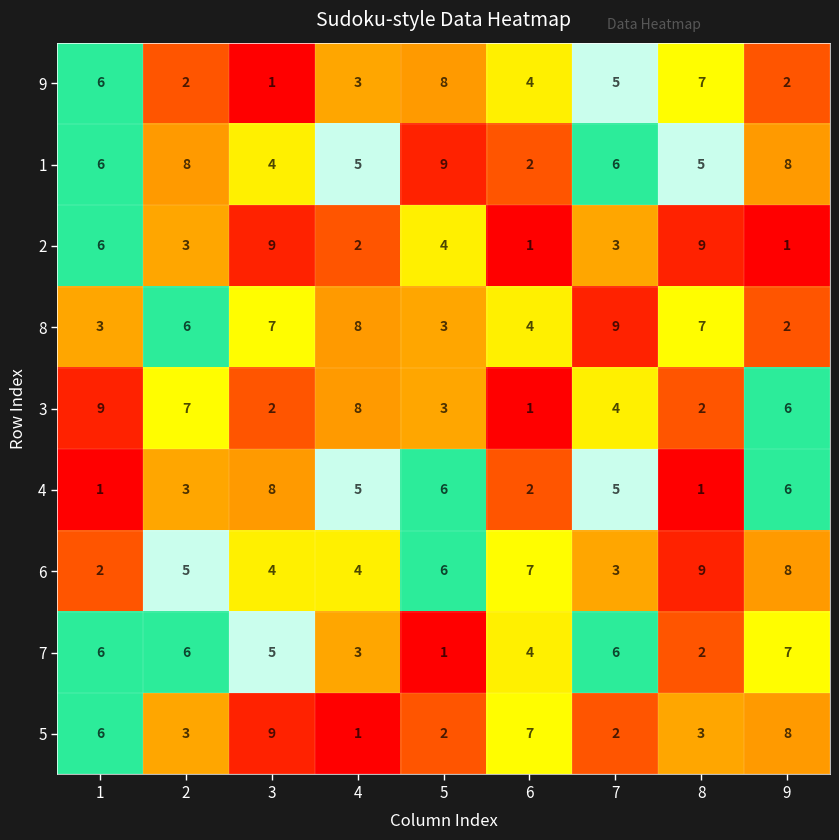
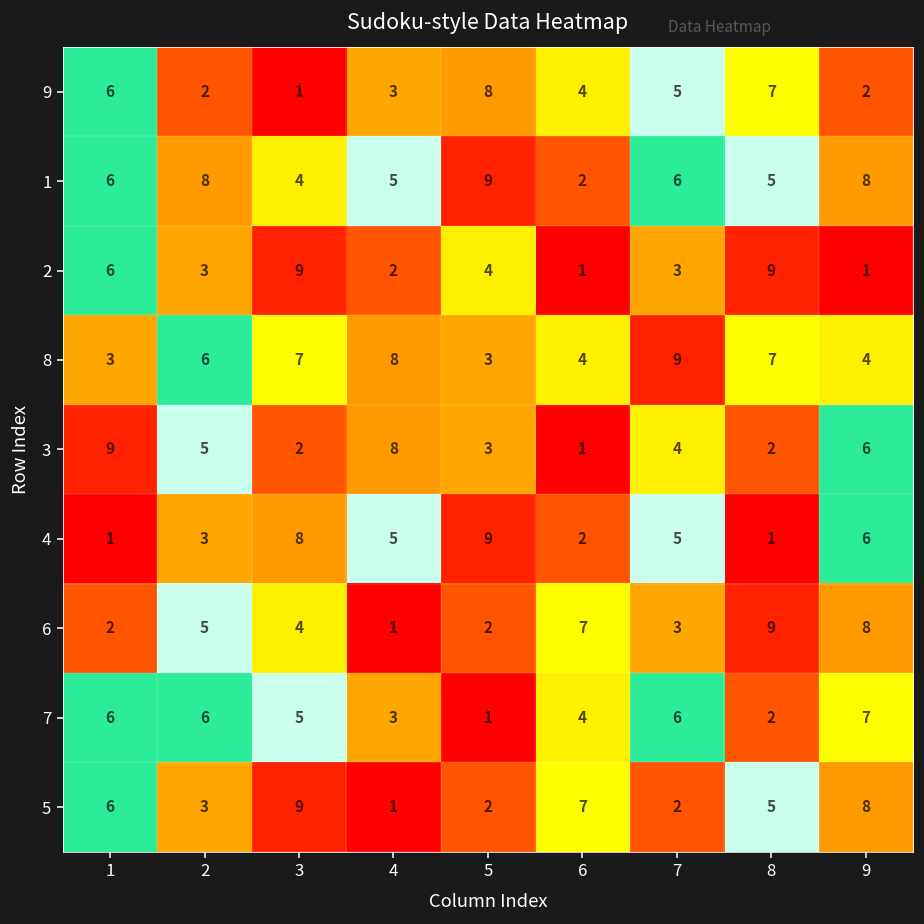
8, 9: 2 -> 4
3, 2: 7 -> 5
4, 5: 6 -> 9
6, 4: 4 -> 1
6, 5: 6 -> 2
5, 8: 3 -> 5
